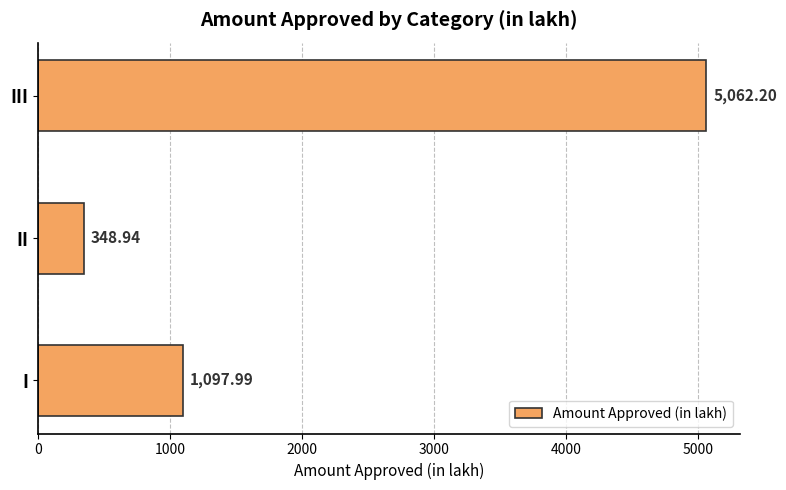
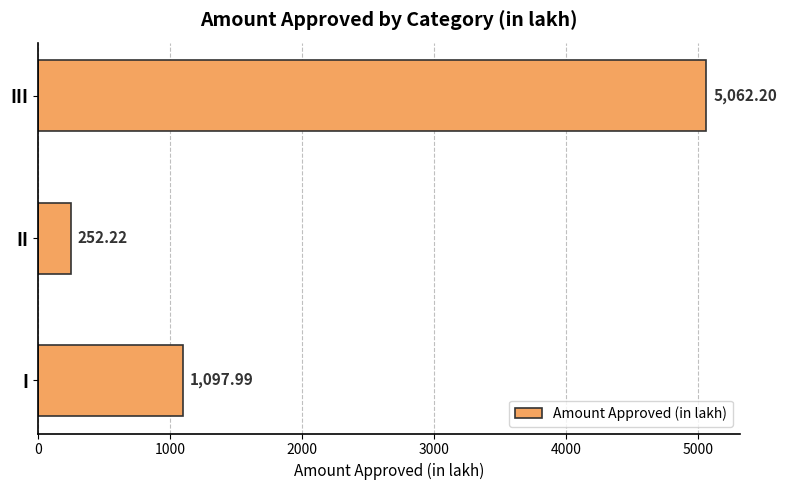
II: 348.94 -> 252.22
